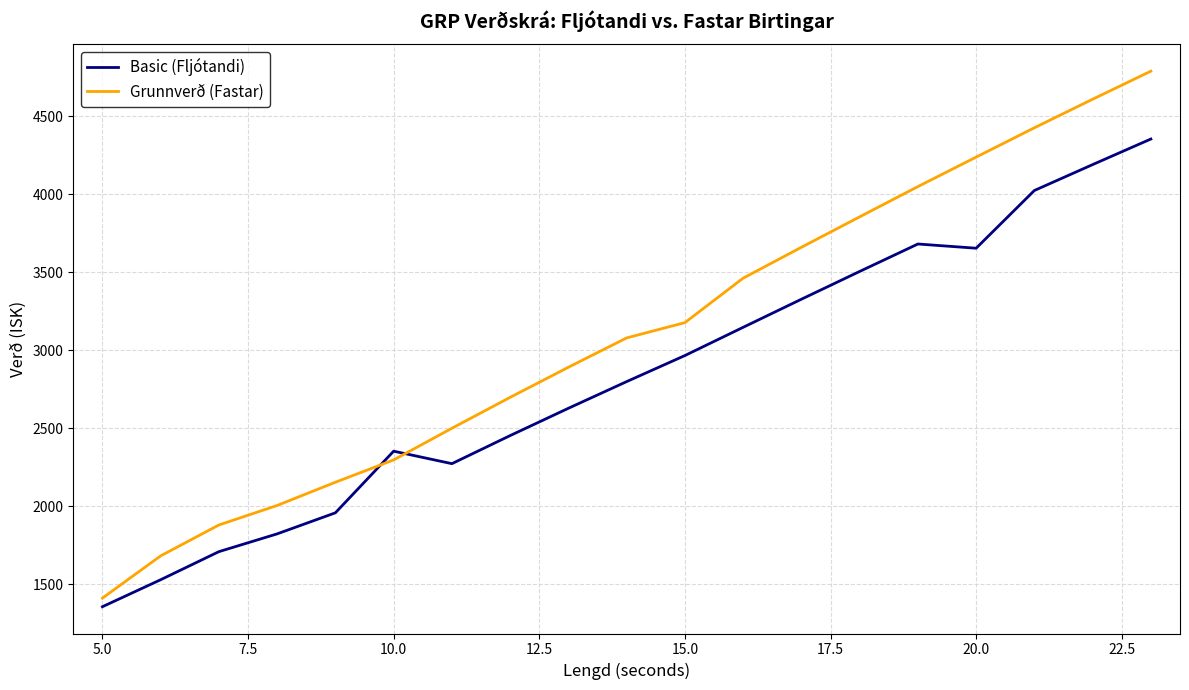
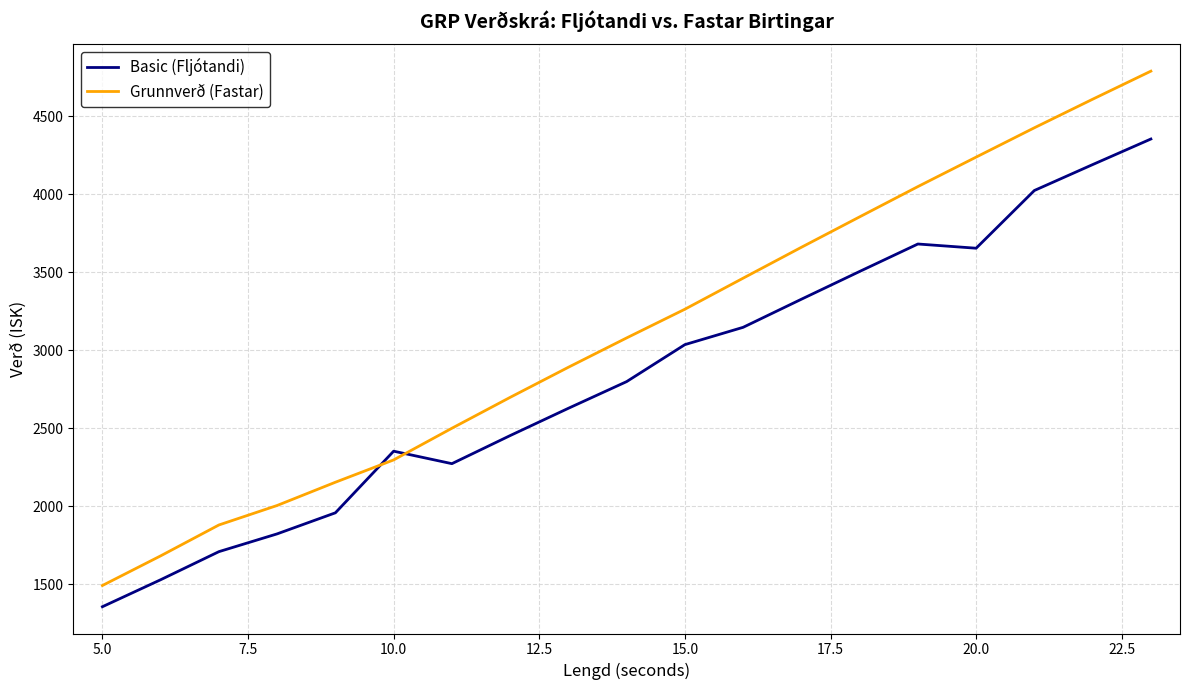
Grunnverð (Fastar), 5.0: 1410 -> 1490
Basic (Fljótandi), 15.0: 2970 -> 3040
Grunnverð (Fastar), 15.0: 3180 -> 3260
